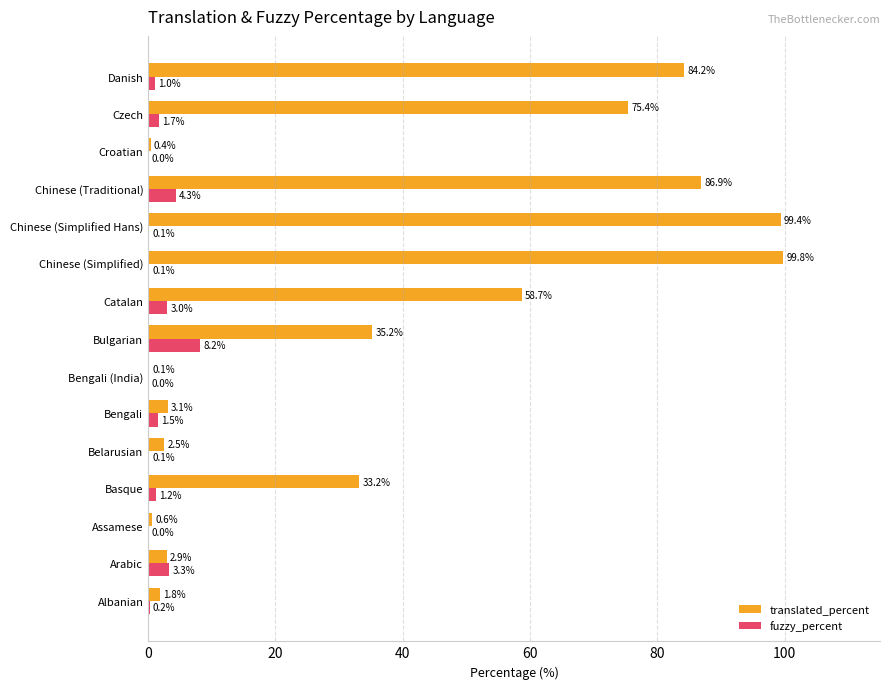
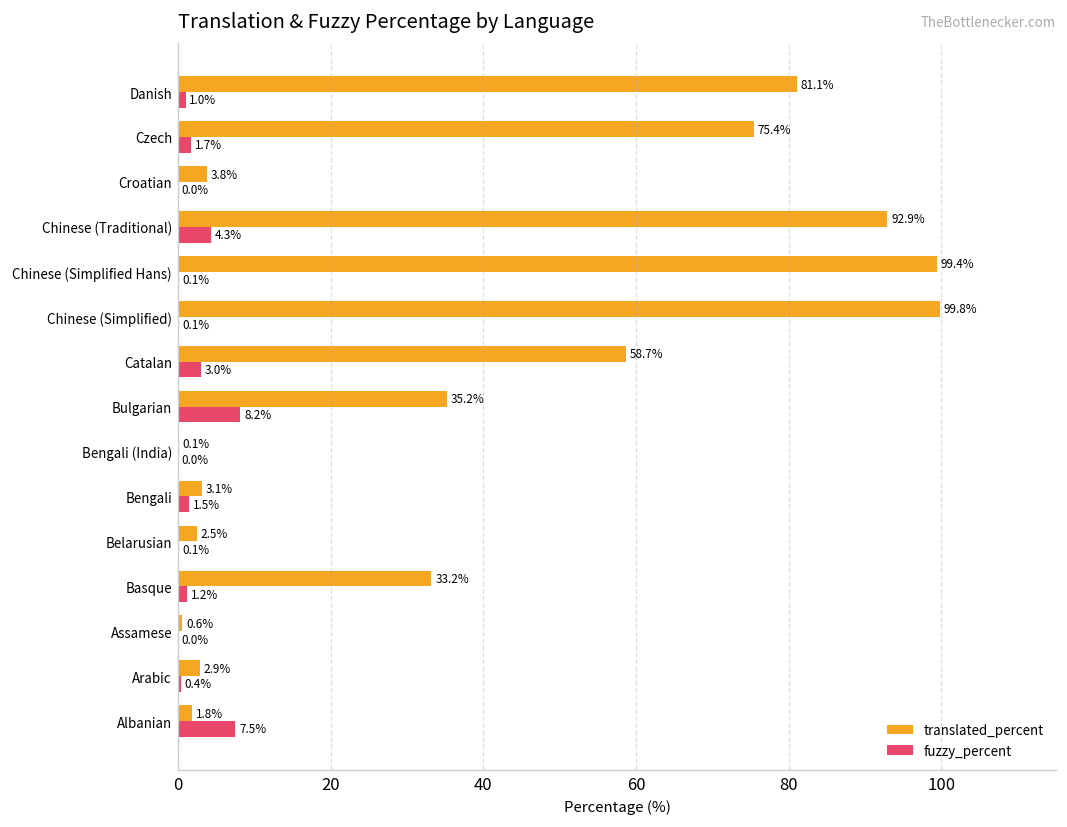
translated_percent, Danish: 84.2% -> 81.1%
translated_percent, Croatian: 0.4% -> 3.8%
translated_percent, Chinese (Traditional): 86.9% -> 92.9%
fuzzy_percent, Arabic: 3.3% -> 0.4%
fuzzy_percent, Albanian: 0.2% -> 7.5%
